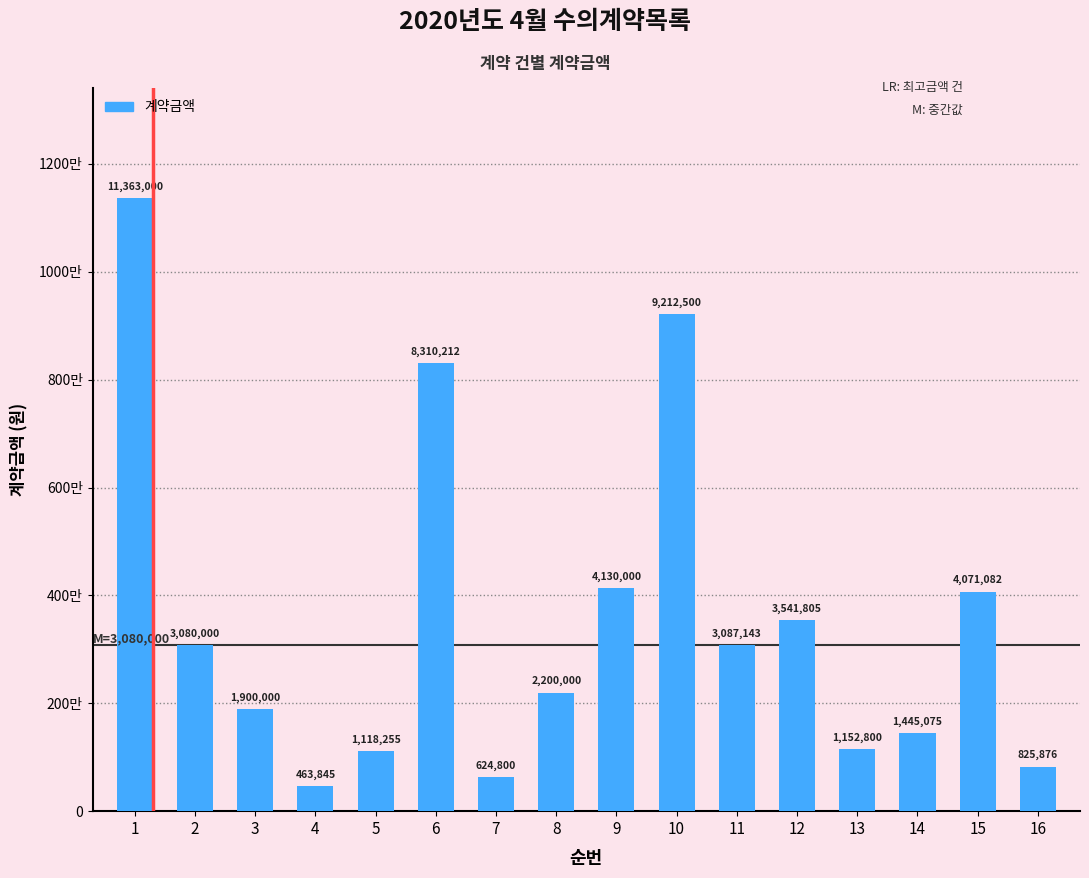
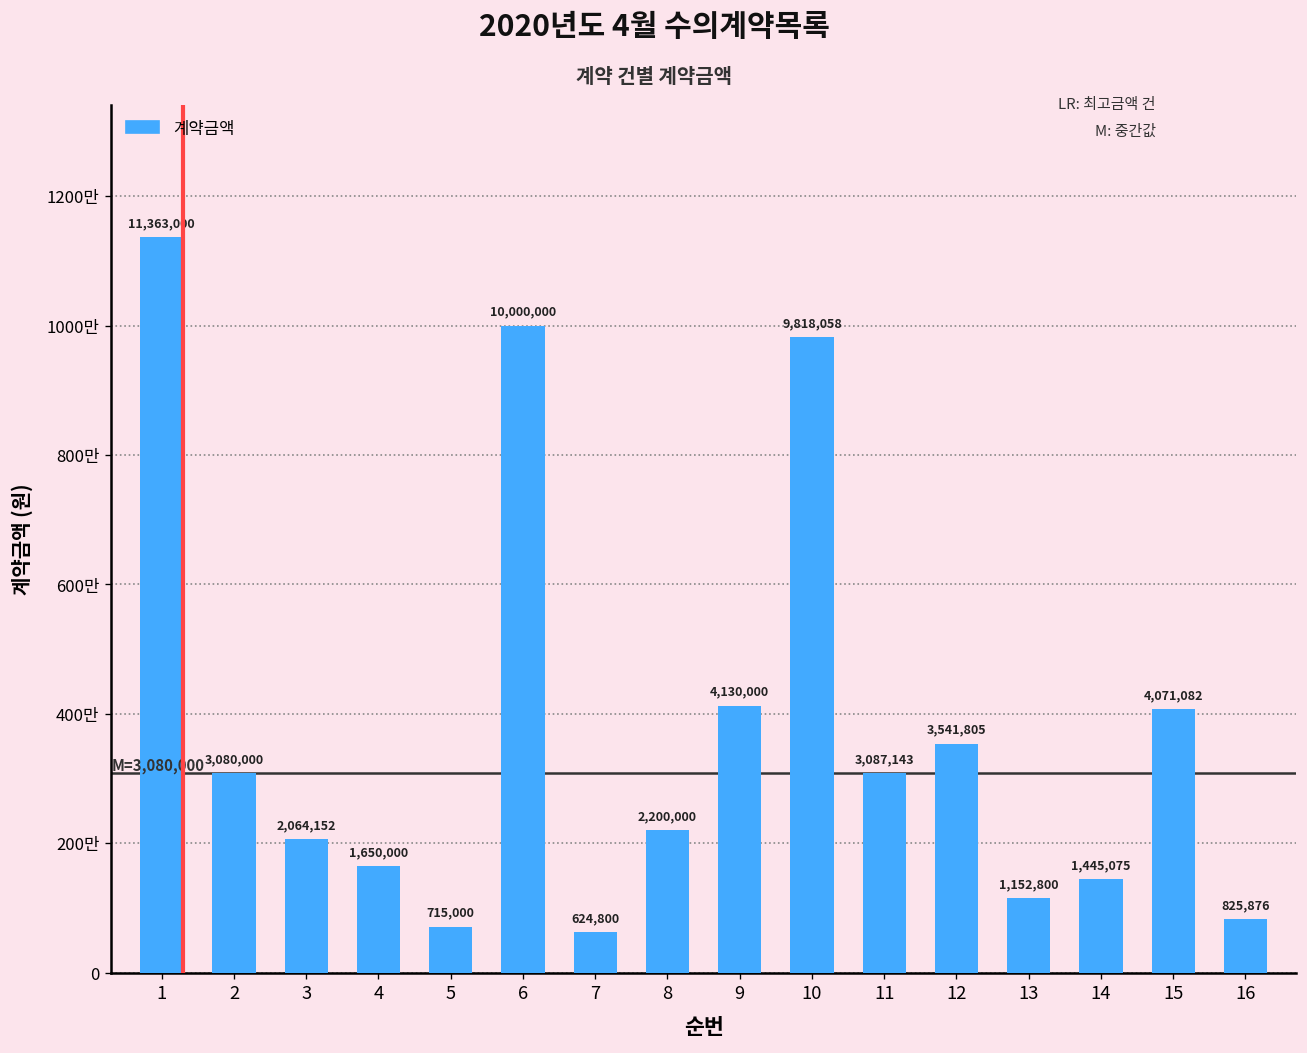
3: 1,900,000 -> 2,064,152
4: 463,845 -> 1,650,000
5: 1,118,255 -> 715,000
6: 8,310,212 -> 10,000,000
10: 9,212,500 -> 9,818,058
